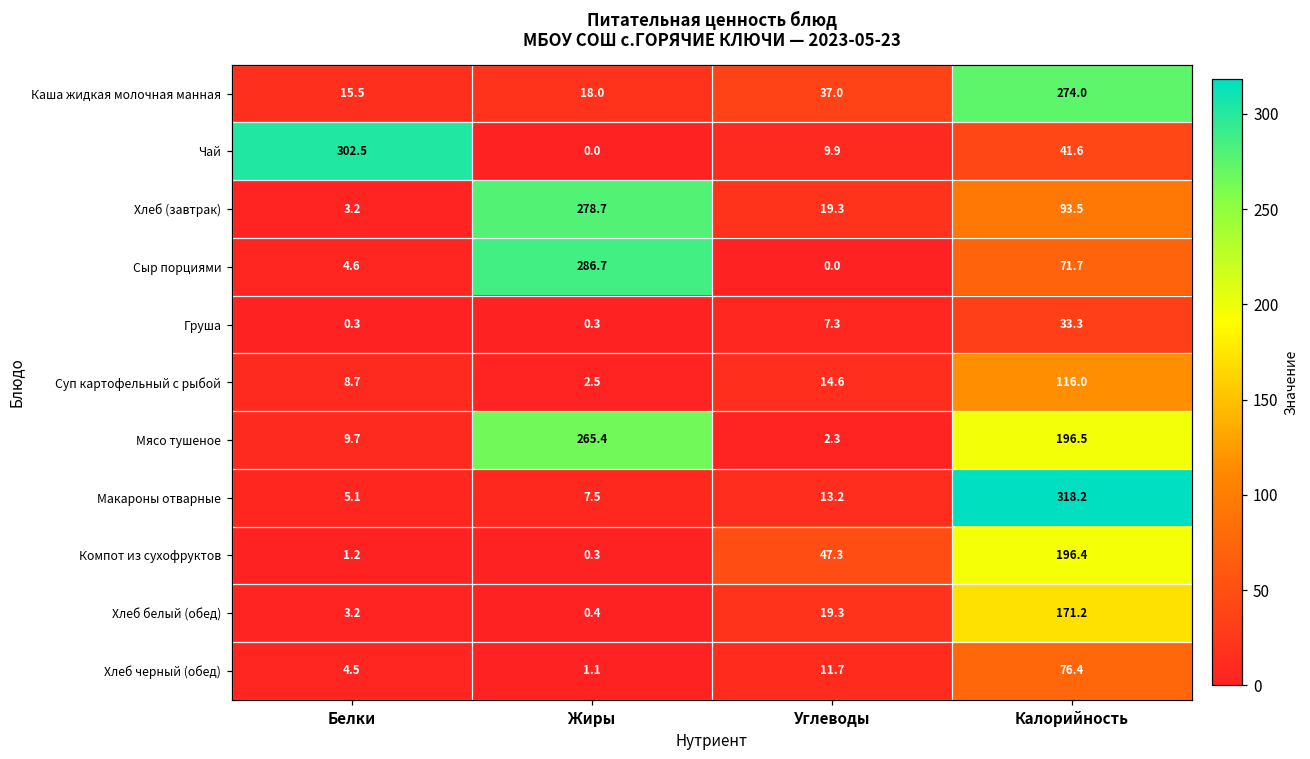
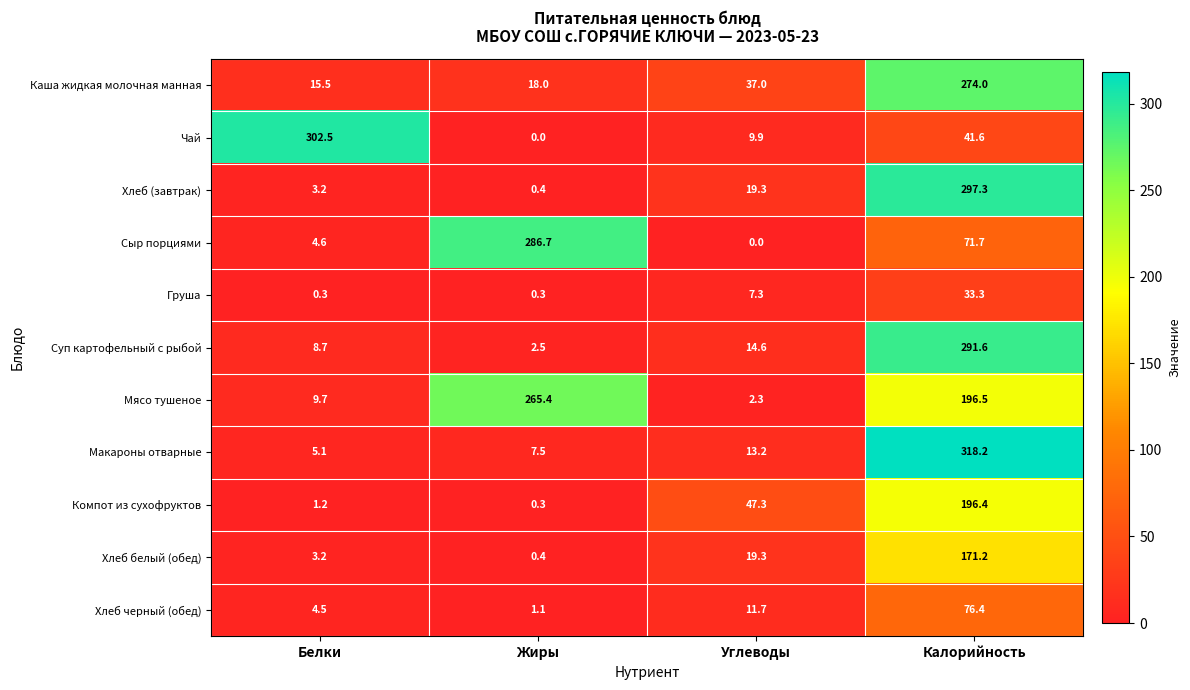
Хлеб (завтрак), Жиры: 278.7 -> 0.4
Хлеб (завтрак), Калорийность: 93.5 -> 297.3
Суп картофельный с рыбой, Калорийность: 116.0 -> 291.6
